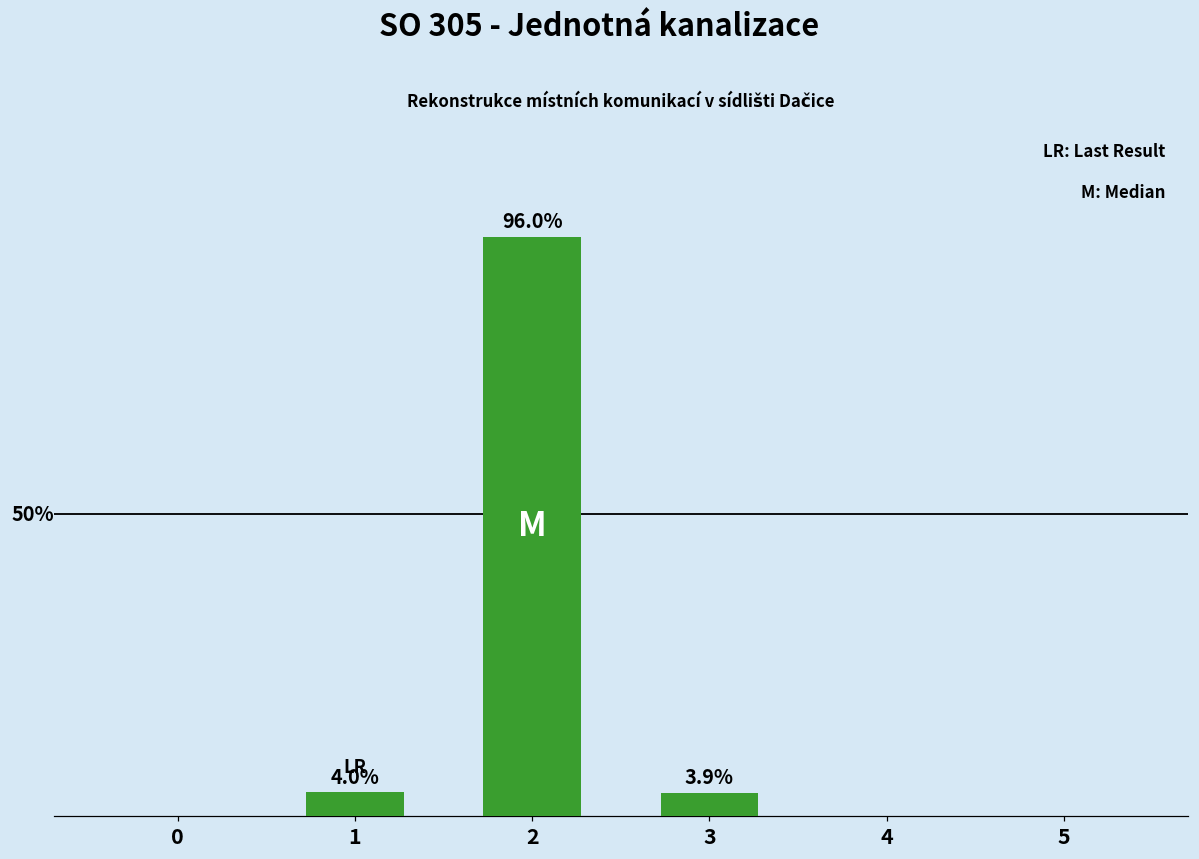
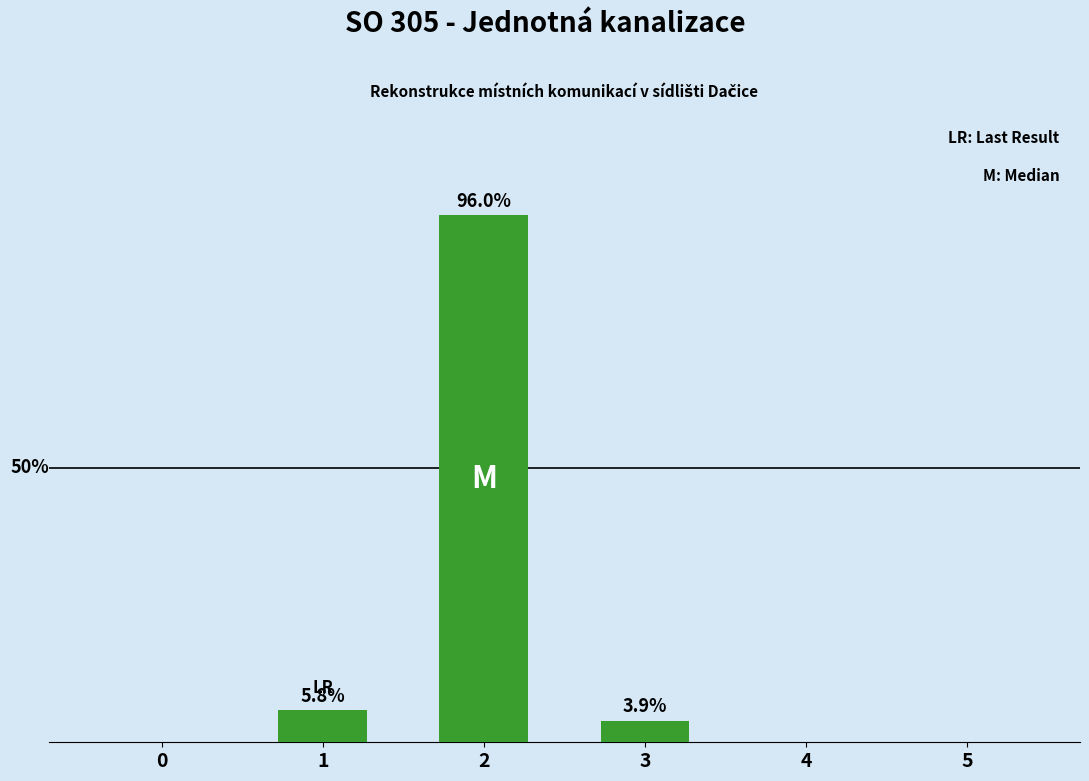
1: 4.0% -> 5.8%
